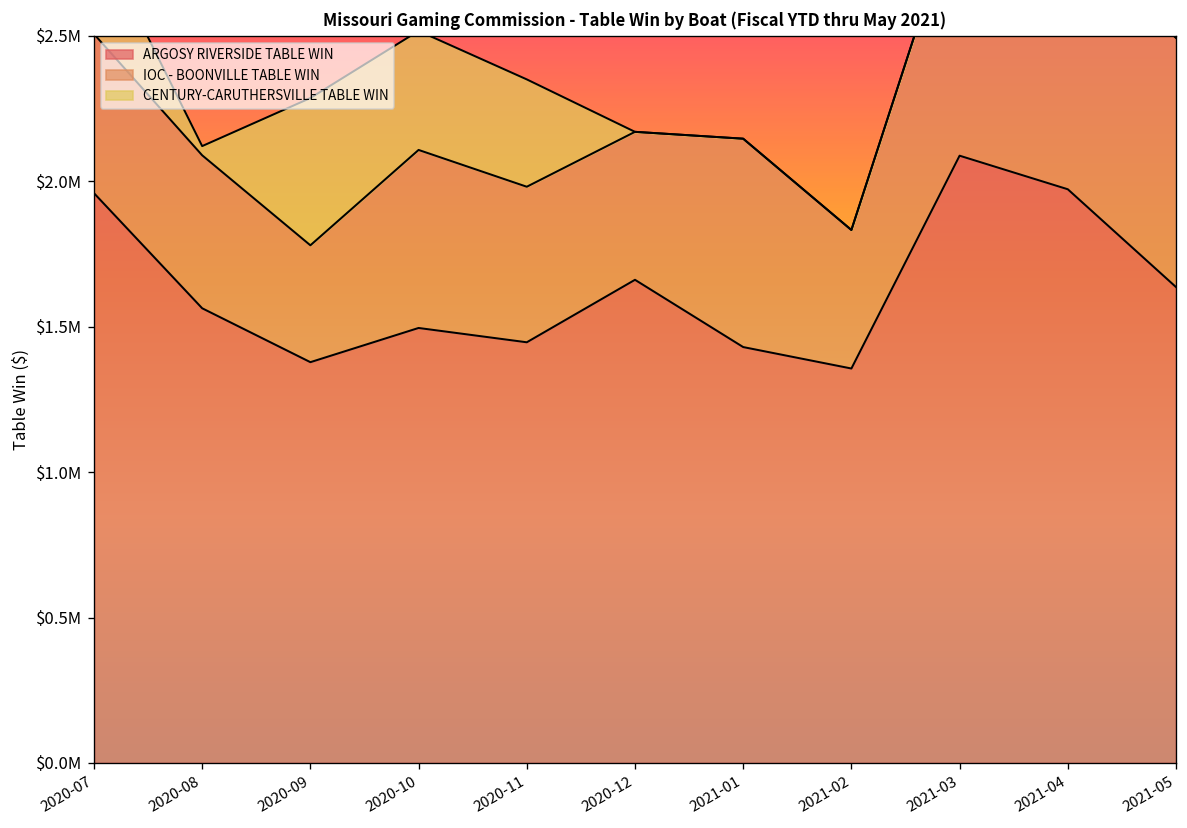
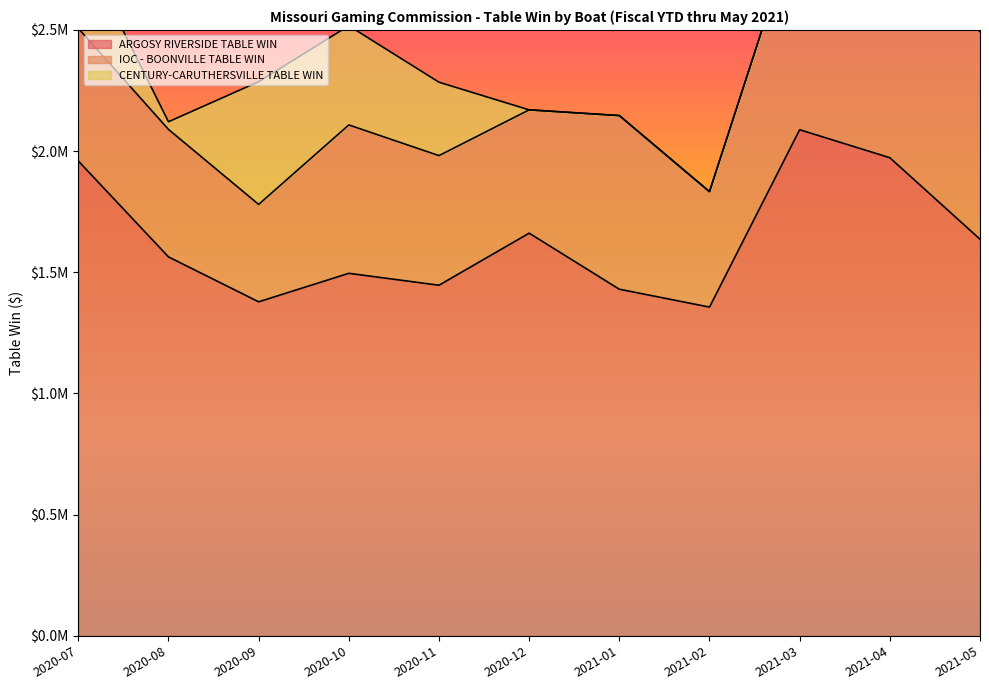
CENTURY-CARUTHERSVILLE TABLE WIN, 2020-11: $370000 -> $300000
